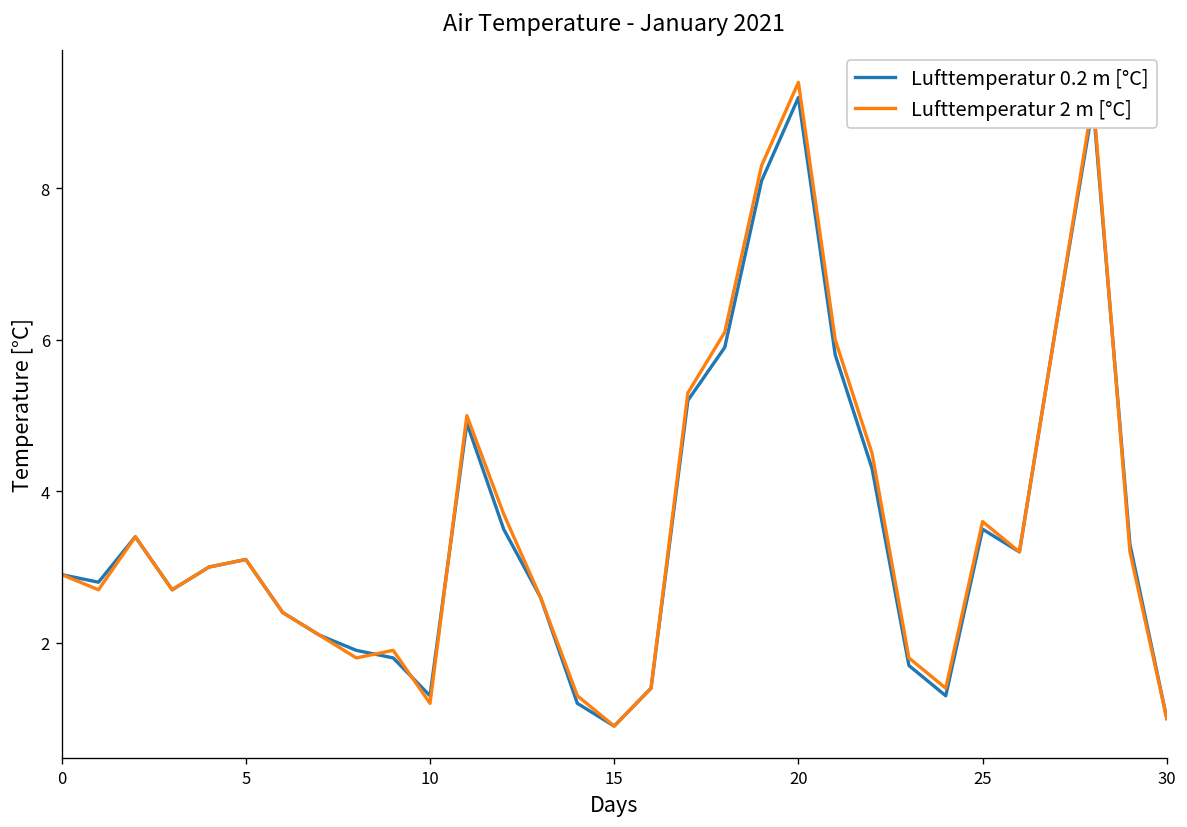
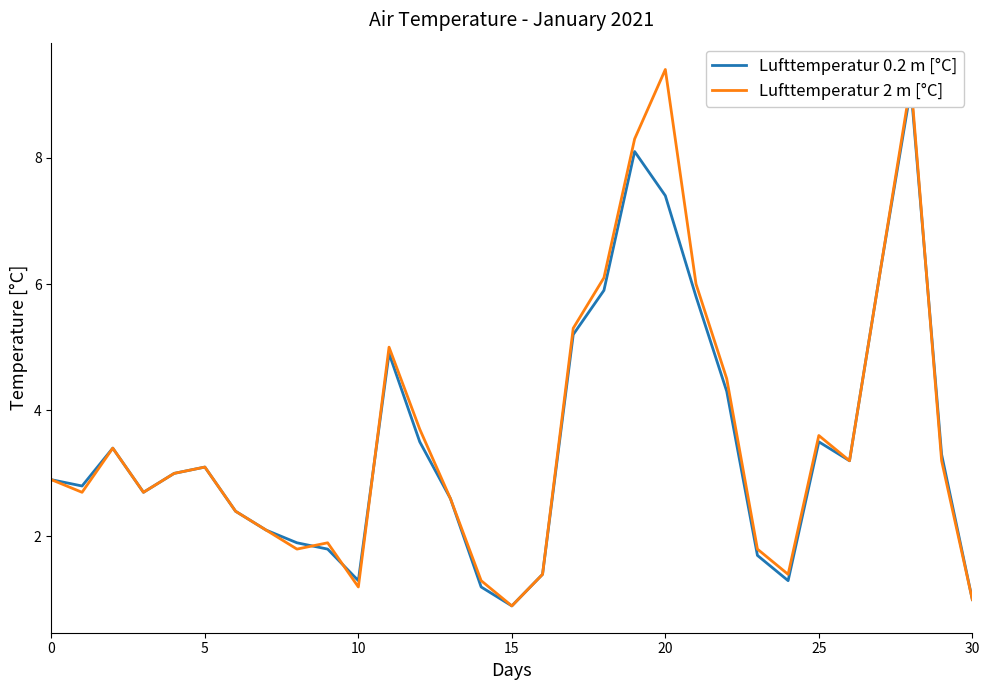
Lufttemperatur 0.2 m [°C], 20: 9.2 -> 7.4
